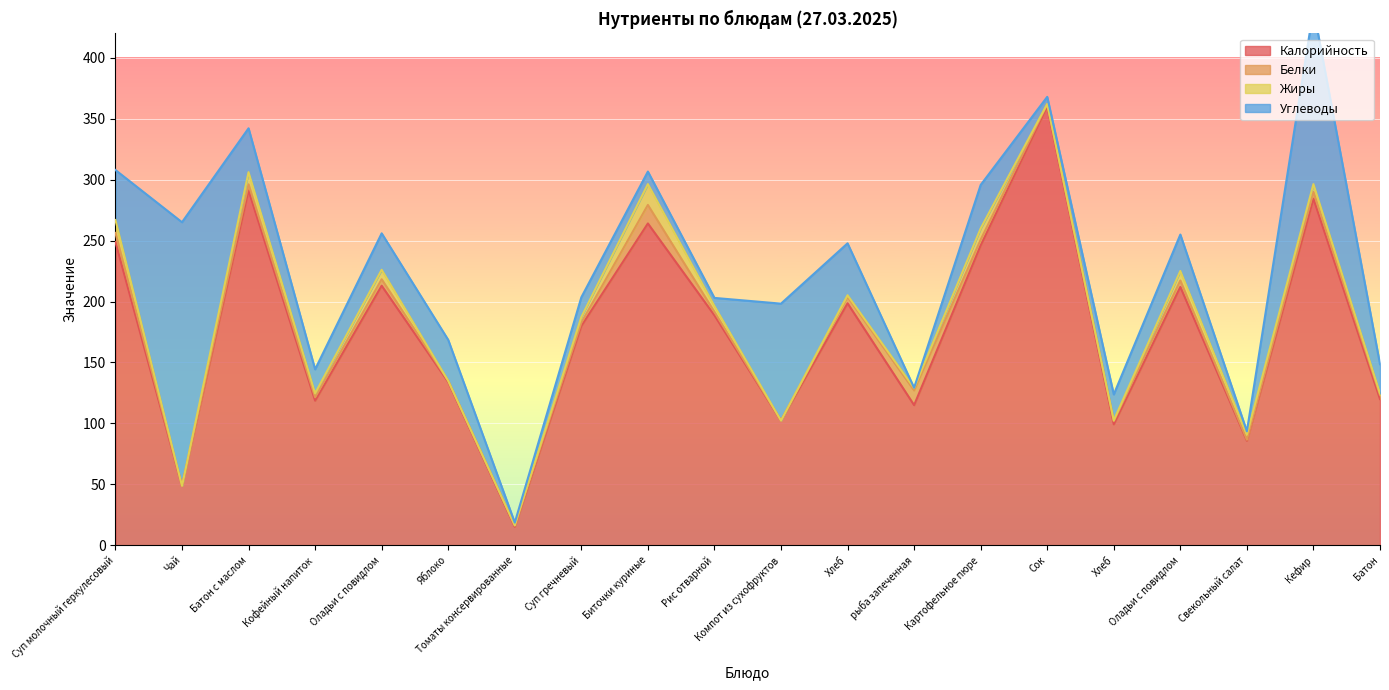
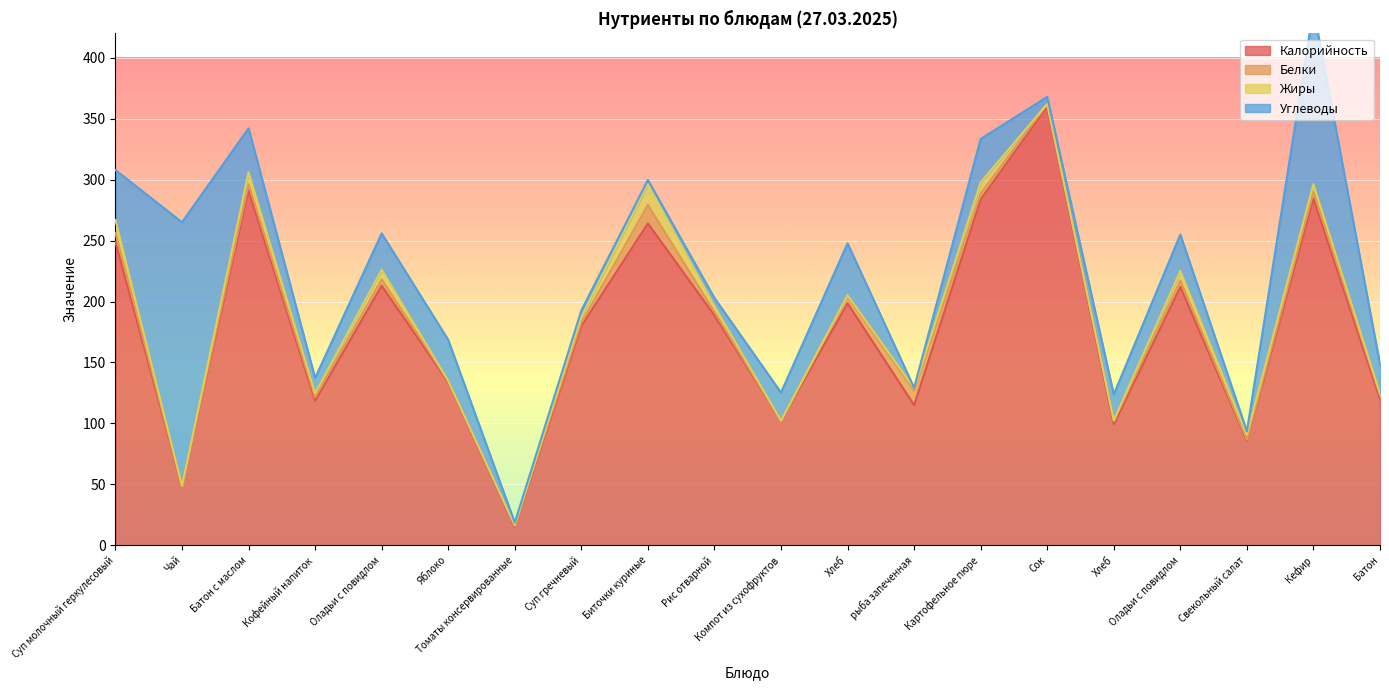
Углеводы, Кофейный напиток: 20 -> 13
Углеводы, Суп гречневый: 16 -> 5
Углеводы, Биточки куриные: 10 -> 3
Углеводы, Компот из сухофруктов: 96 -> 23
Калорийность, Картофельное пюре: 246 -> 284
